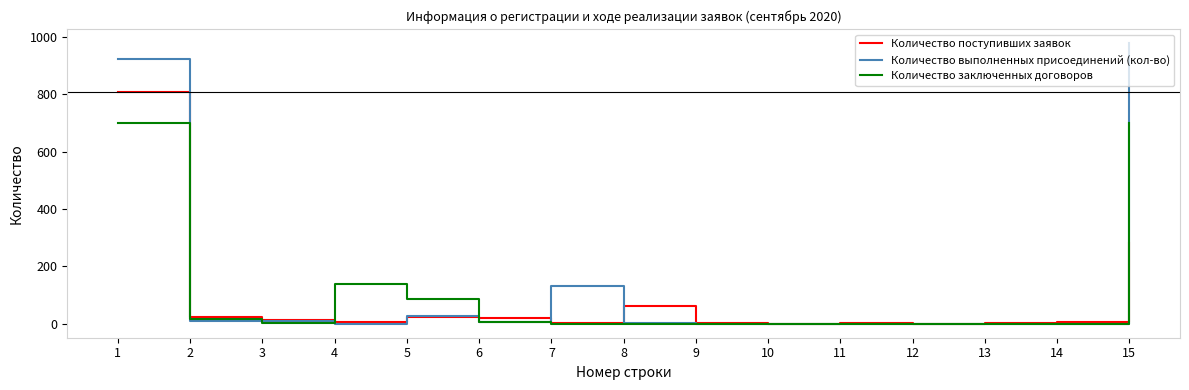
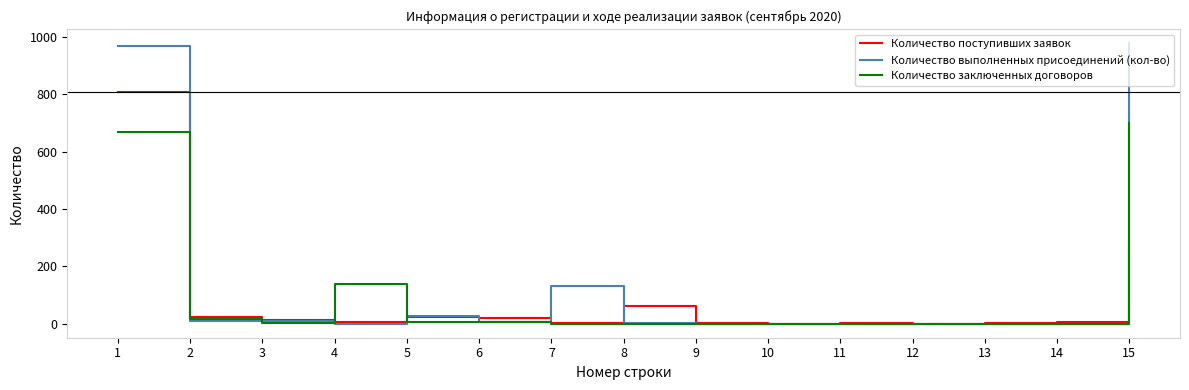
Количество выполненных присоединений (кол-во), 1: 920 -> 970
Количество заключенных договоров, 1: 700 -> 670
Количество заключенных договоров, 5: 90 -> 10
